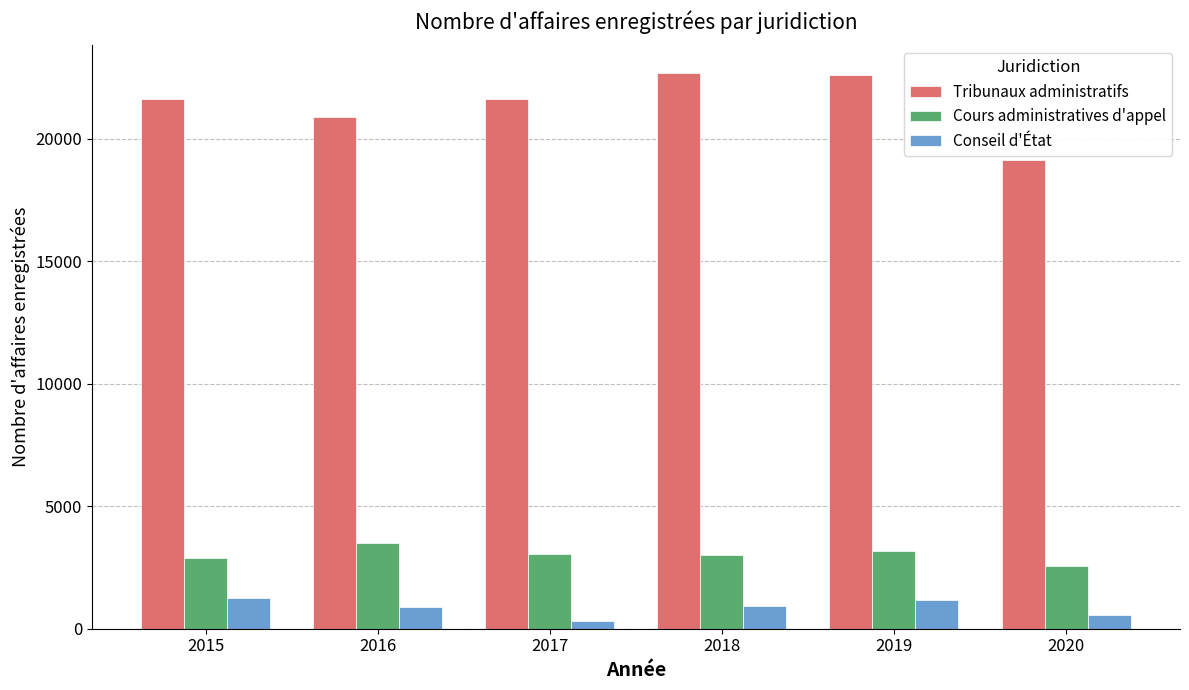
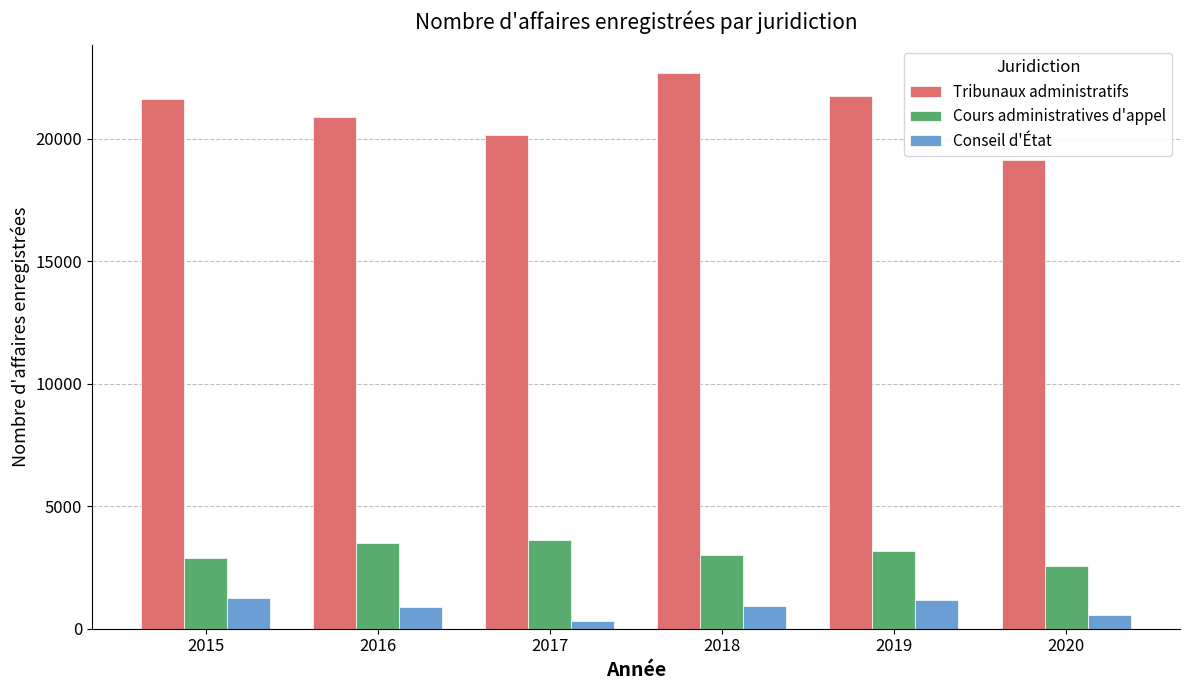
Tribunaux administratifs, 2017: 21600 -> 20100
Cours administratives d'appel, 2017: 3100 -> 3600
Tribunaux administratifs, 2019: 22600 -> 21700
